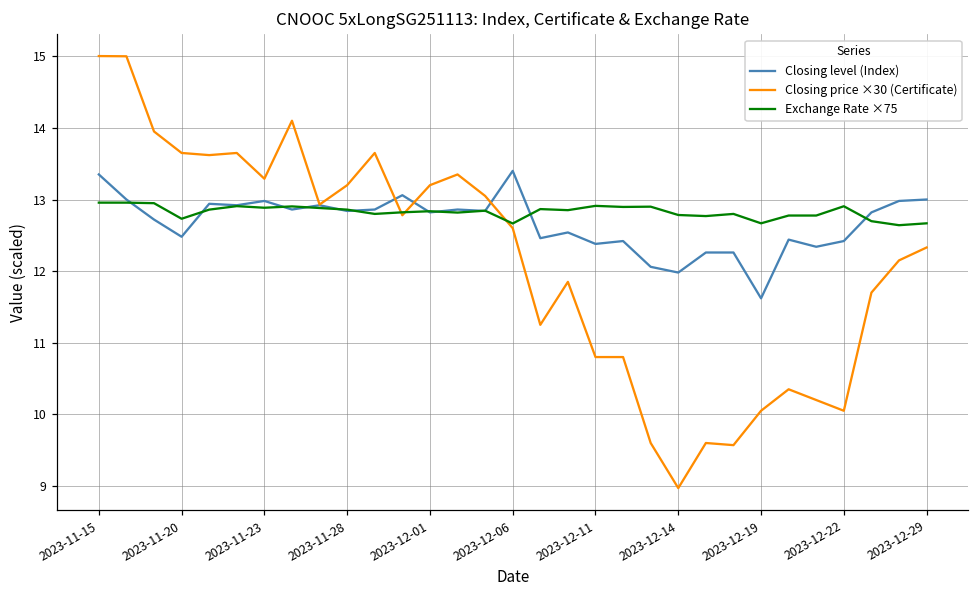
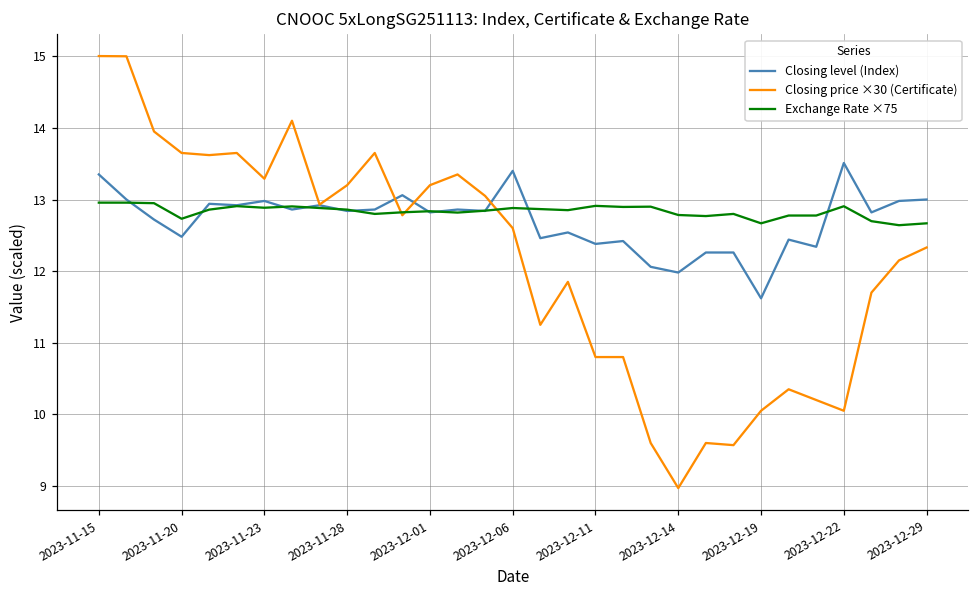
Exchange Rate ×75, 2023-12-06: 12.7 -> 12.9
Closing level (Index), 2023-12-22: 12.4 -> 13.5
